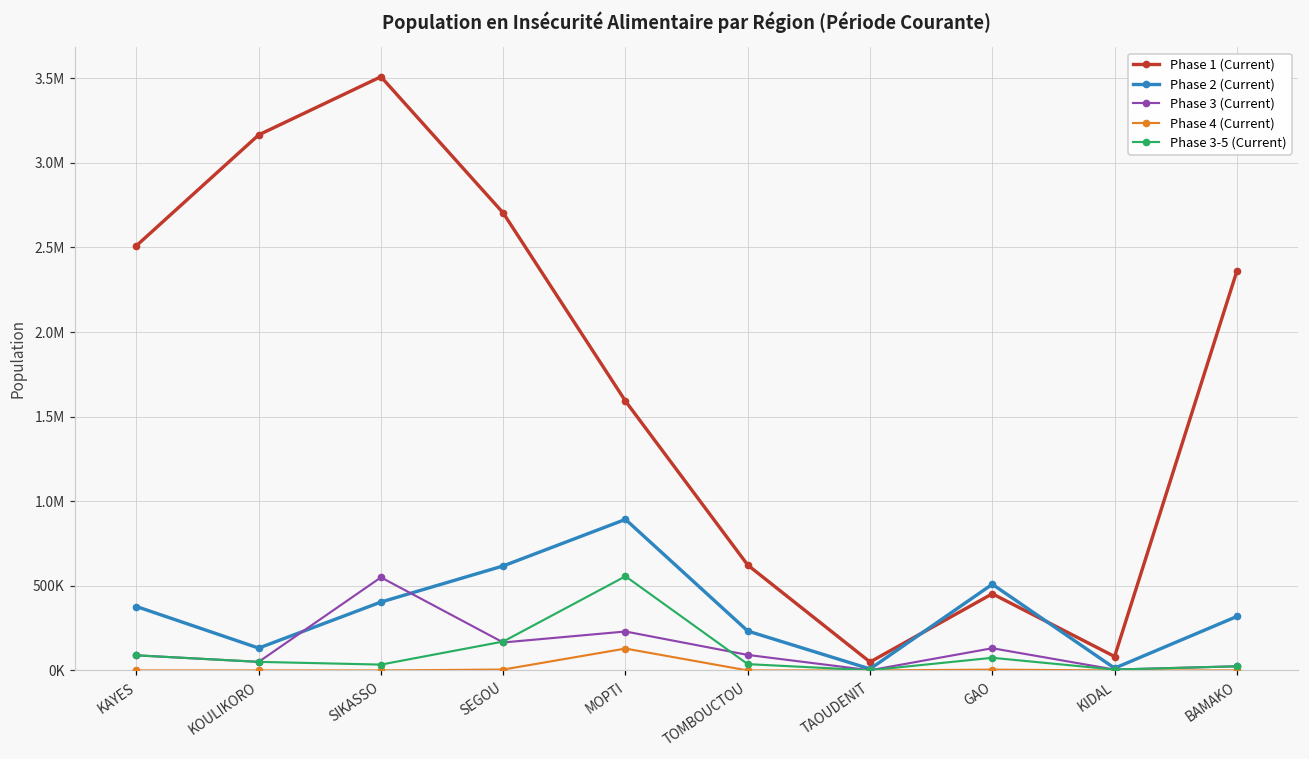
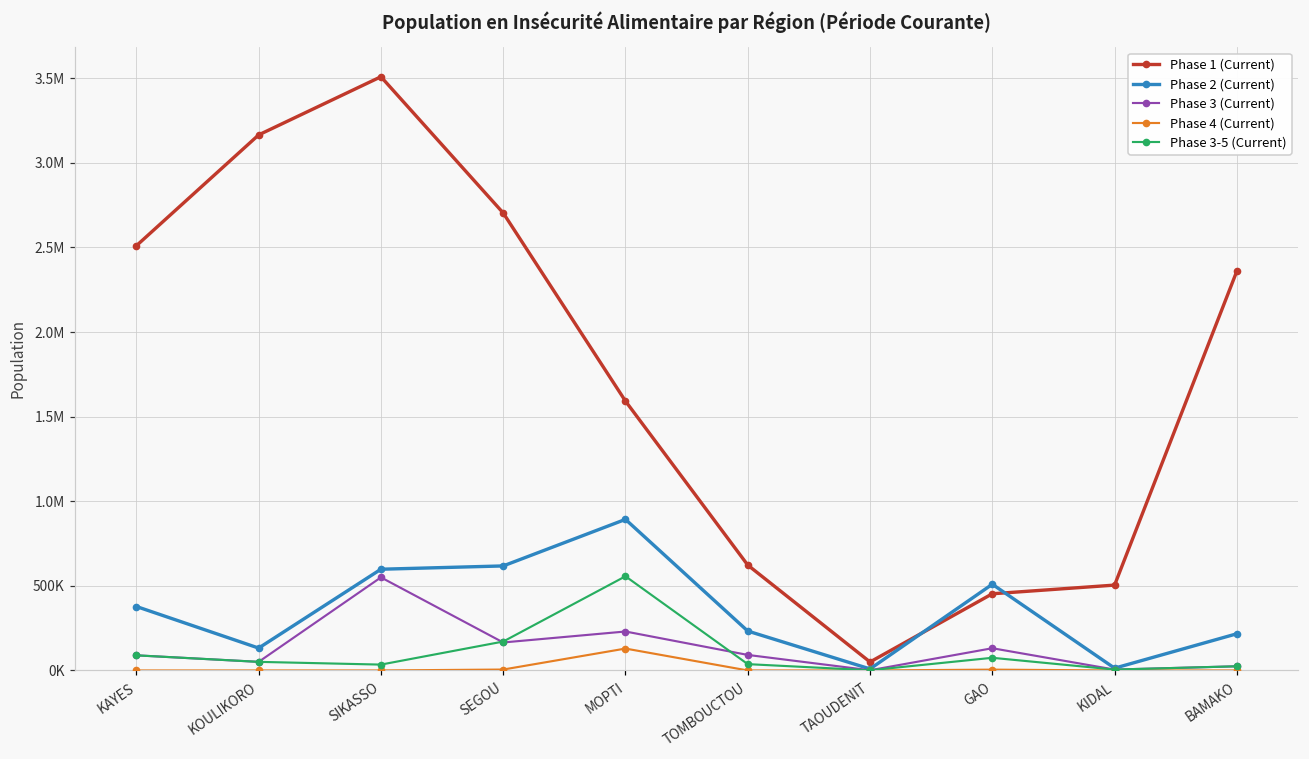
Phase 2 (Current), SIKASSO: 400000 -> 600000
Phase 1 (Current), KIDAL: 80000 -> 500000
Phase 2 (Current), BAMAKO: 320000 -> 220000
